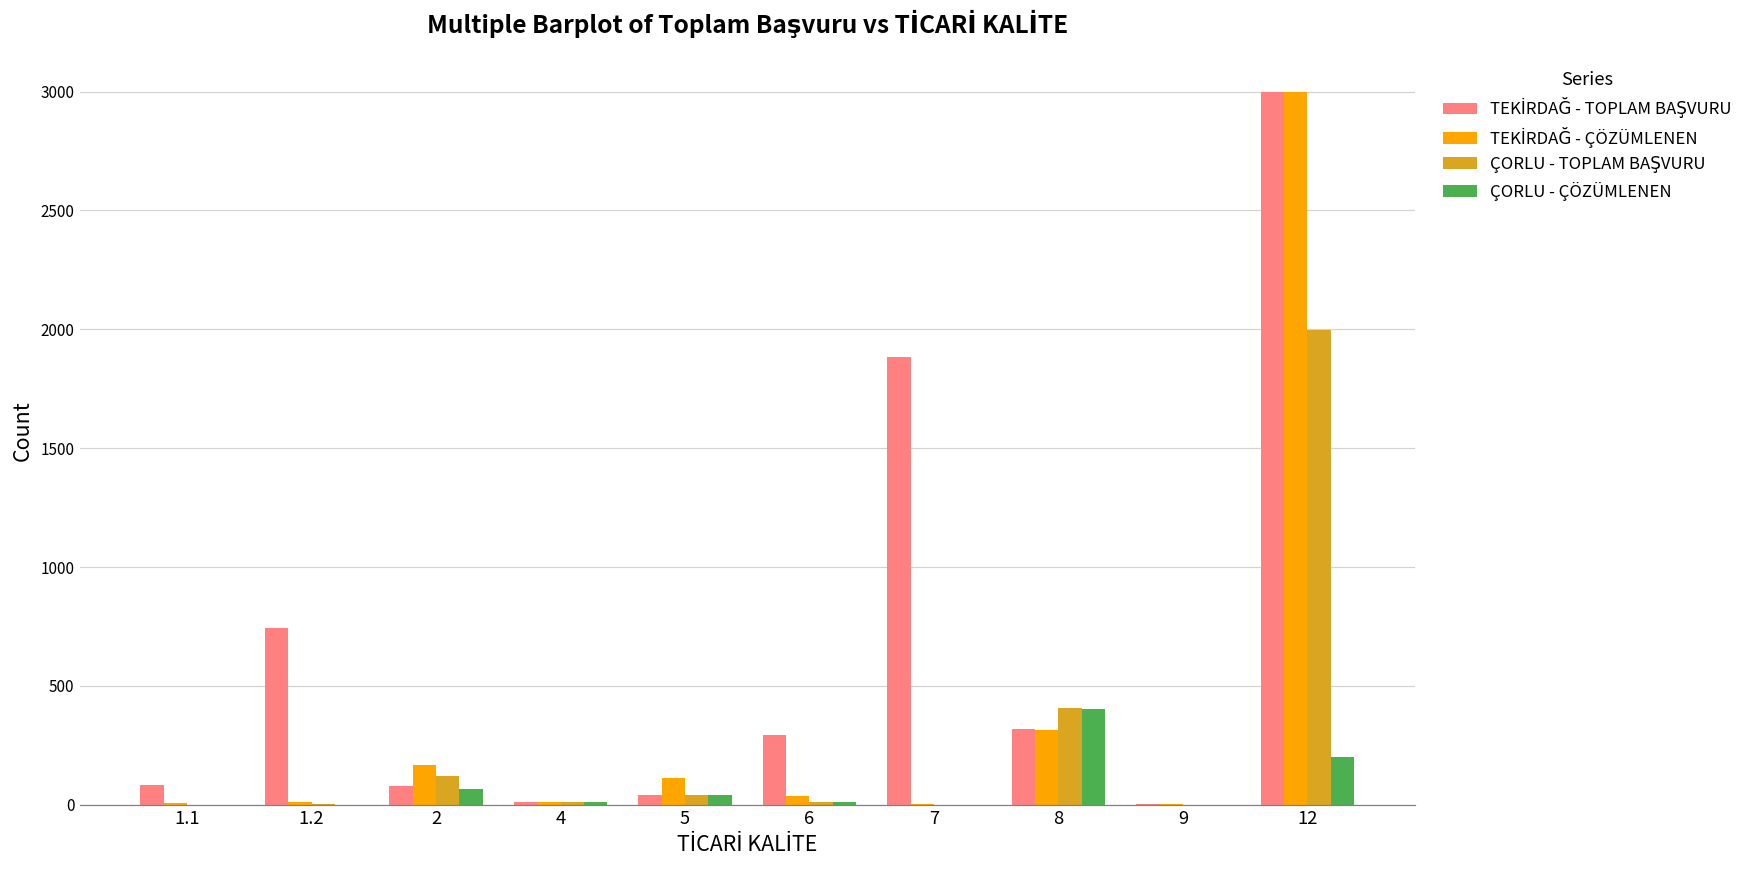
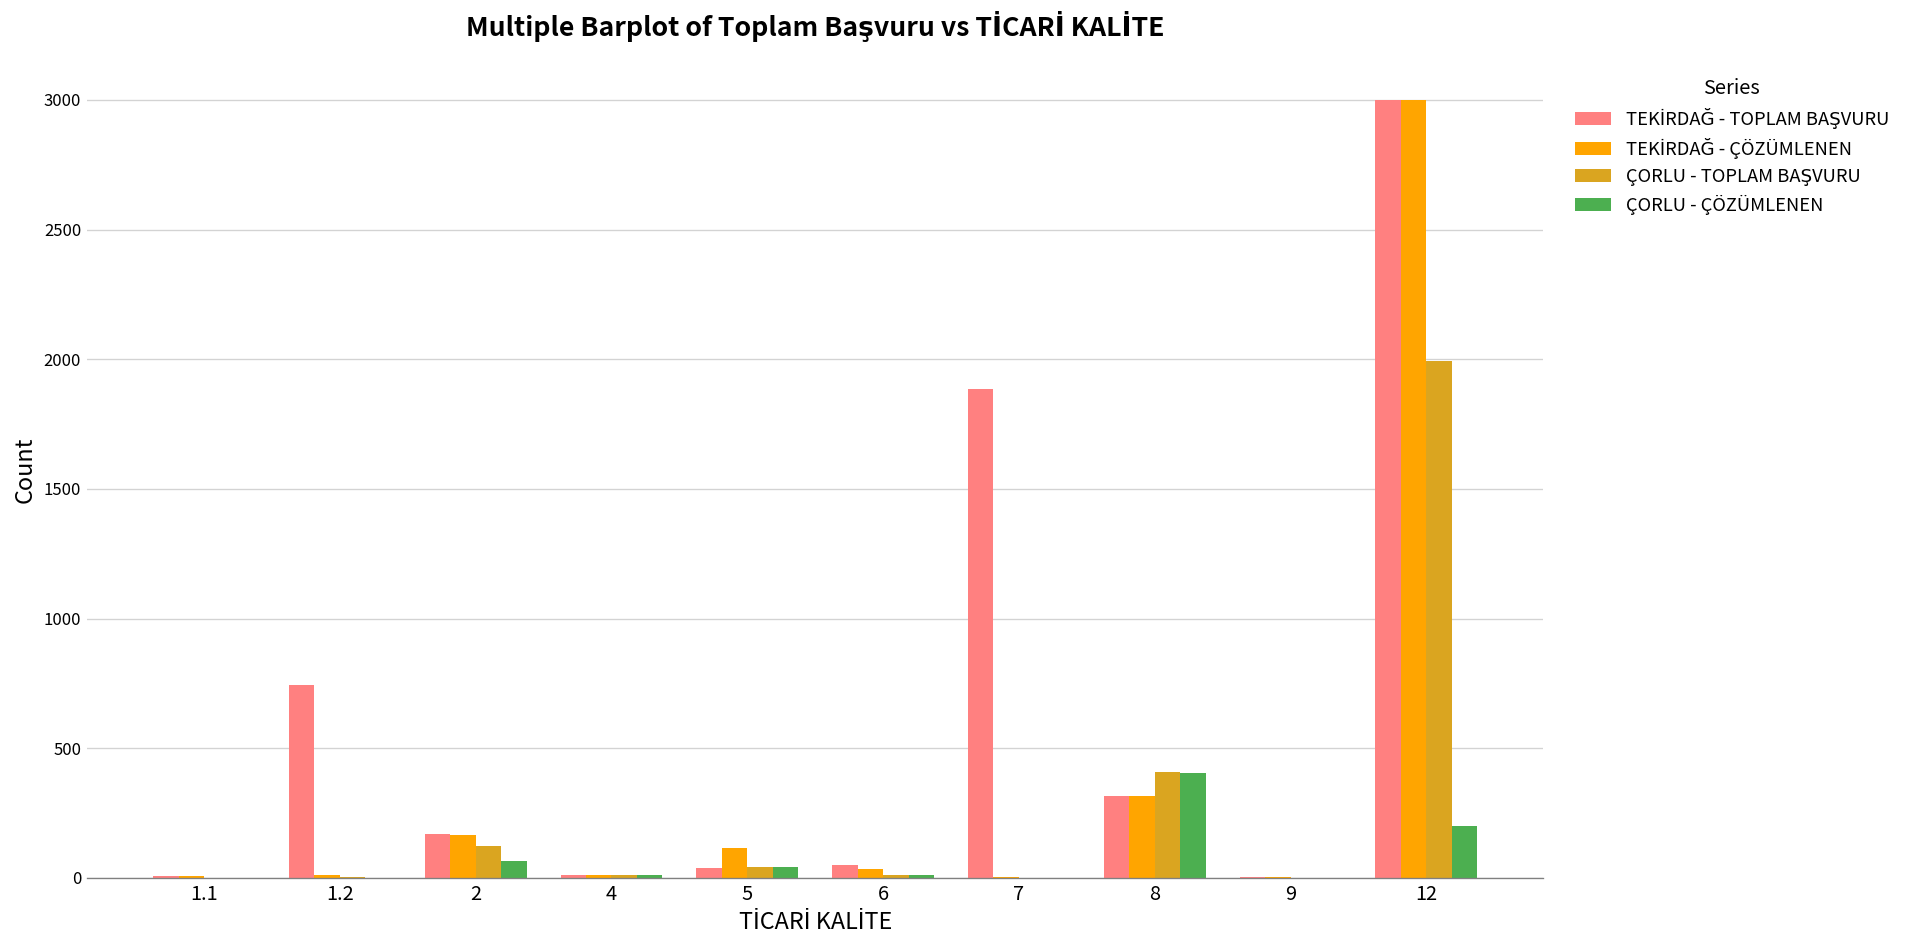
TEKİRDAĞ - TOPLAM BAŞVURU, 1.1: 80 -> 10
TEKİRDAĞ - TOPLAM BAŞVURU, 2: 80 -> 170
TEKİRDAĞ - TOPLAM BAŞVURU, 6: 300 -> 50
